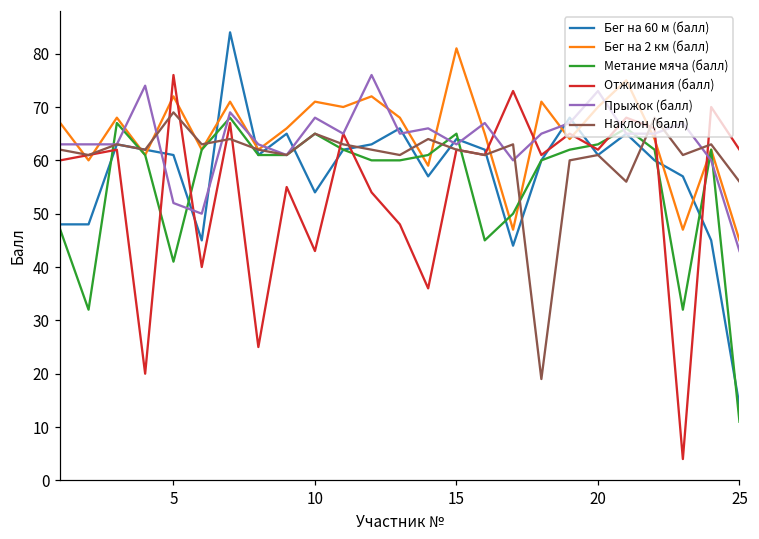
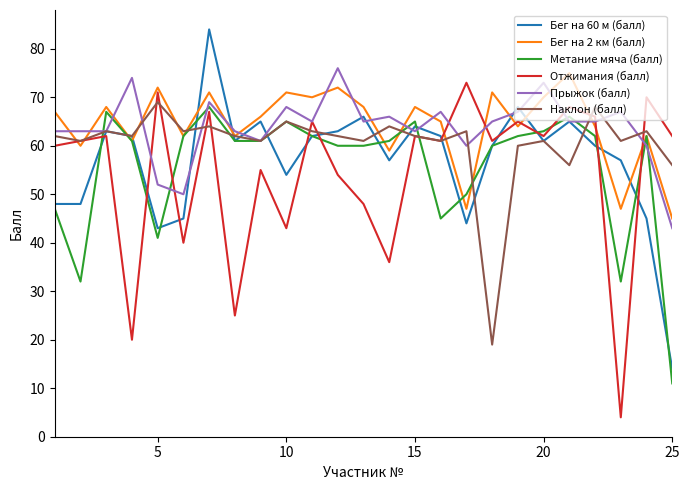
Бег на 60 м (балл), 5: 61 -> 43
Отжимания (балл), 5: 76 -> 71
Бег на 2 км (балл), 15: 81 -> 68
